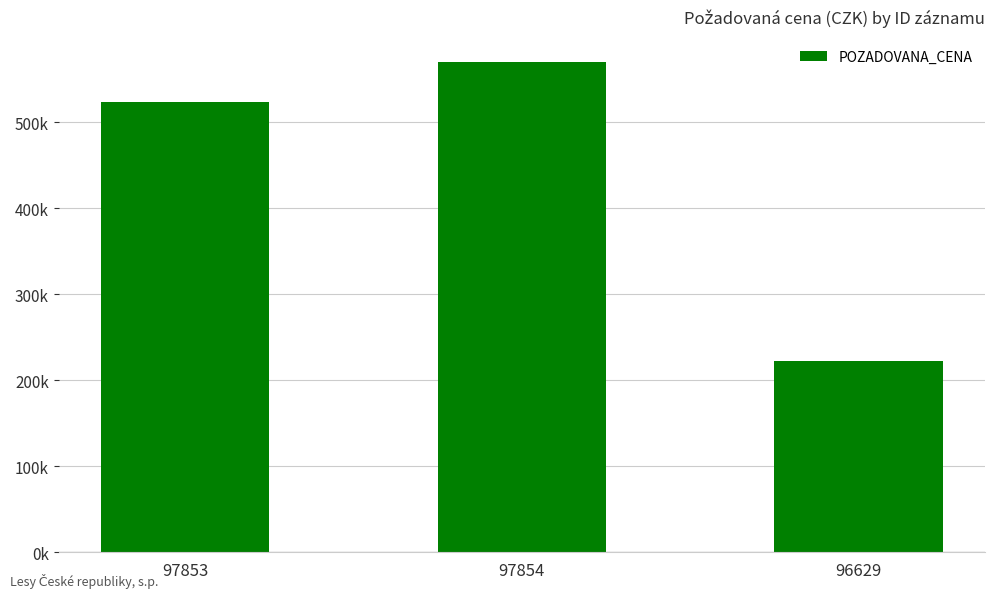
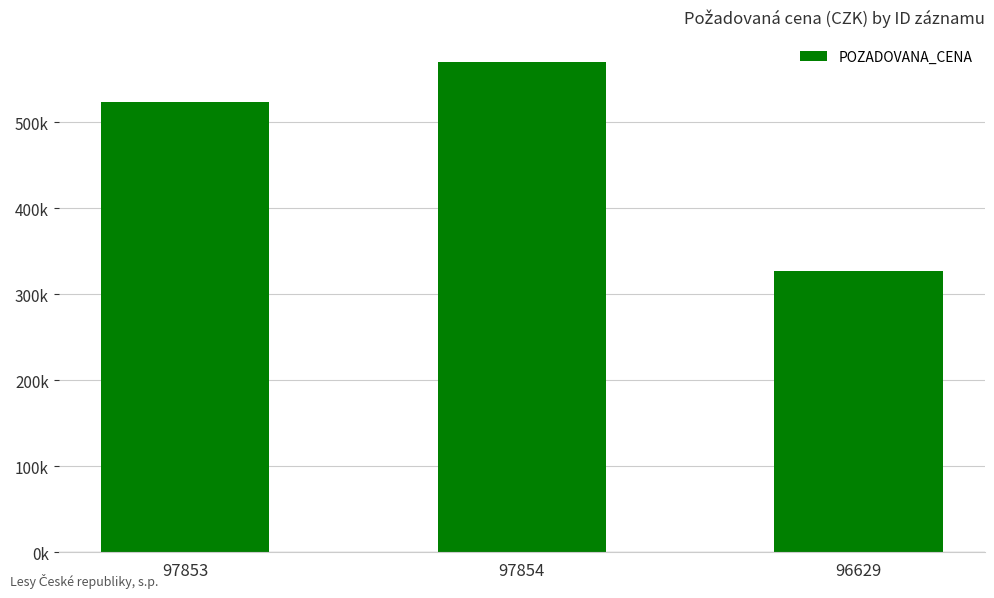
96629: 220000 -> 330000
